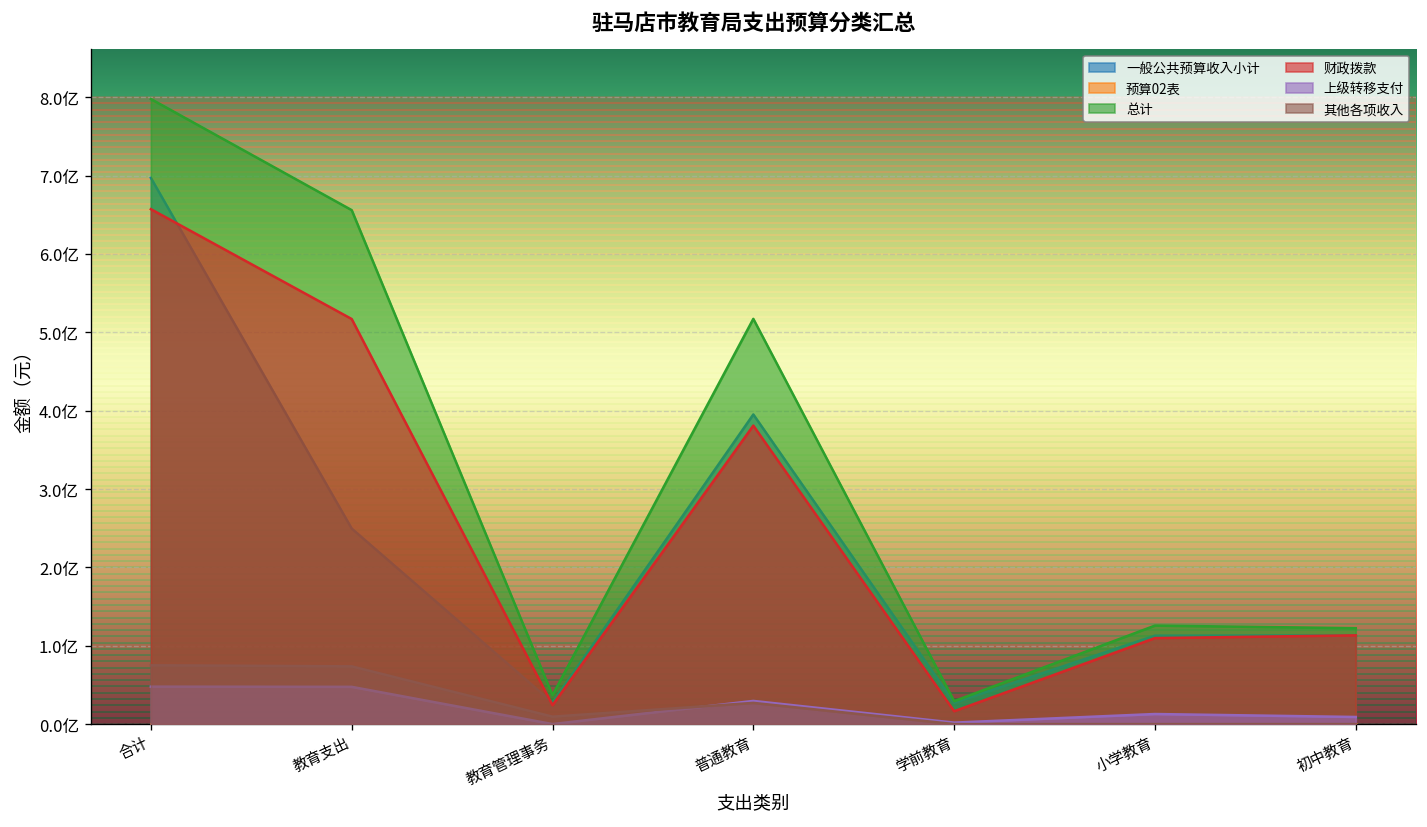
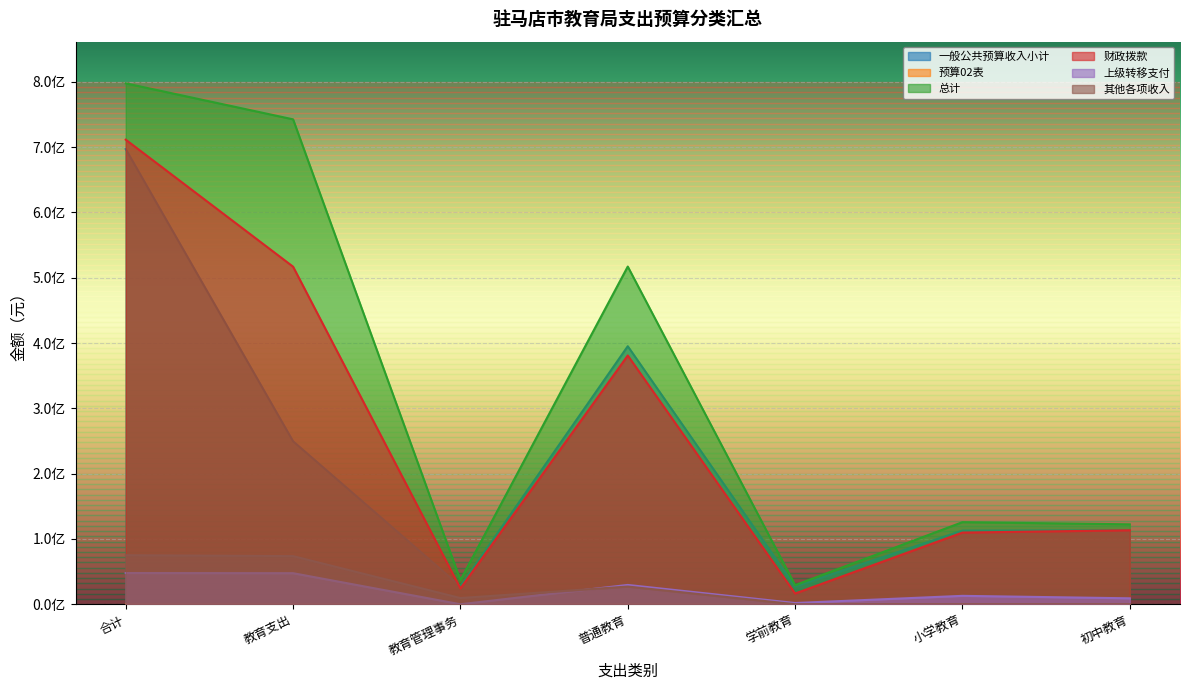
财政拨款, 合计: 6.6亿 -> 7.1亿
总计, 教育支出: 6.6亿 -> 7.4亿
